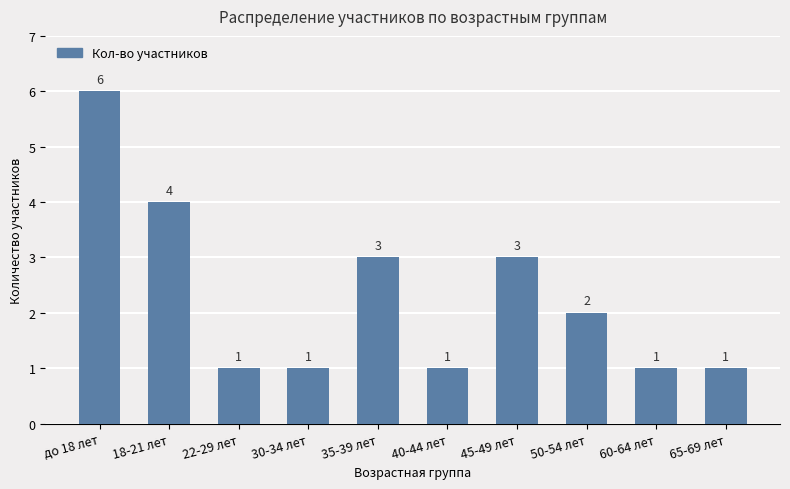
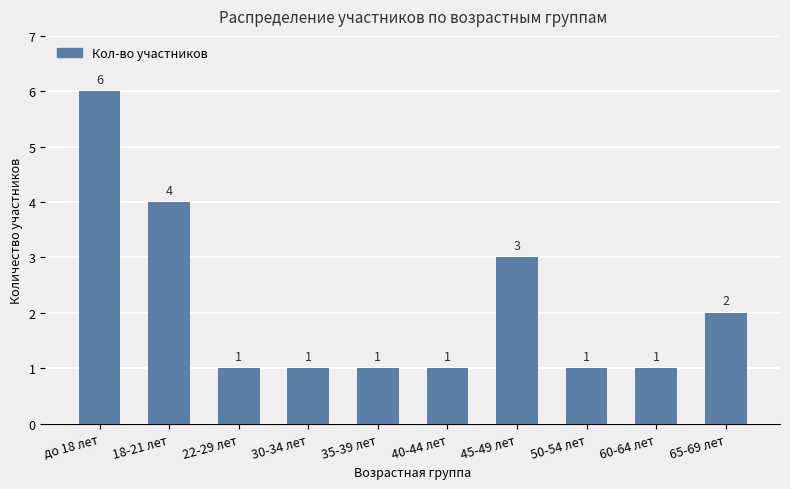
35-39 лет: 3 -> 1
50-54 лет: 2 -> 1
65-69 лет: 1 -> 2
